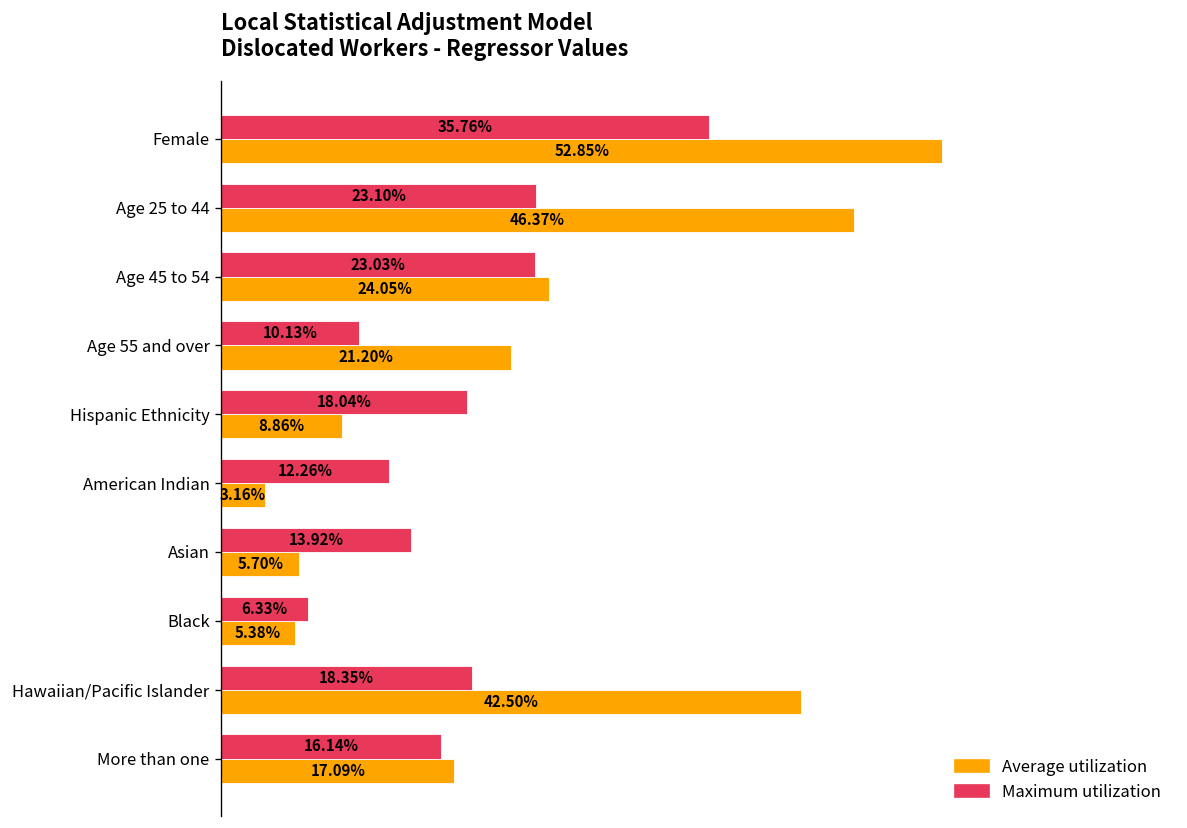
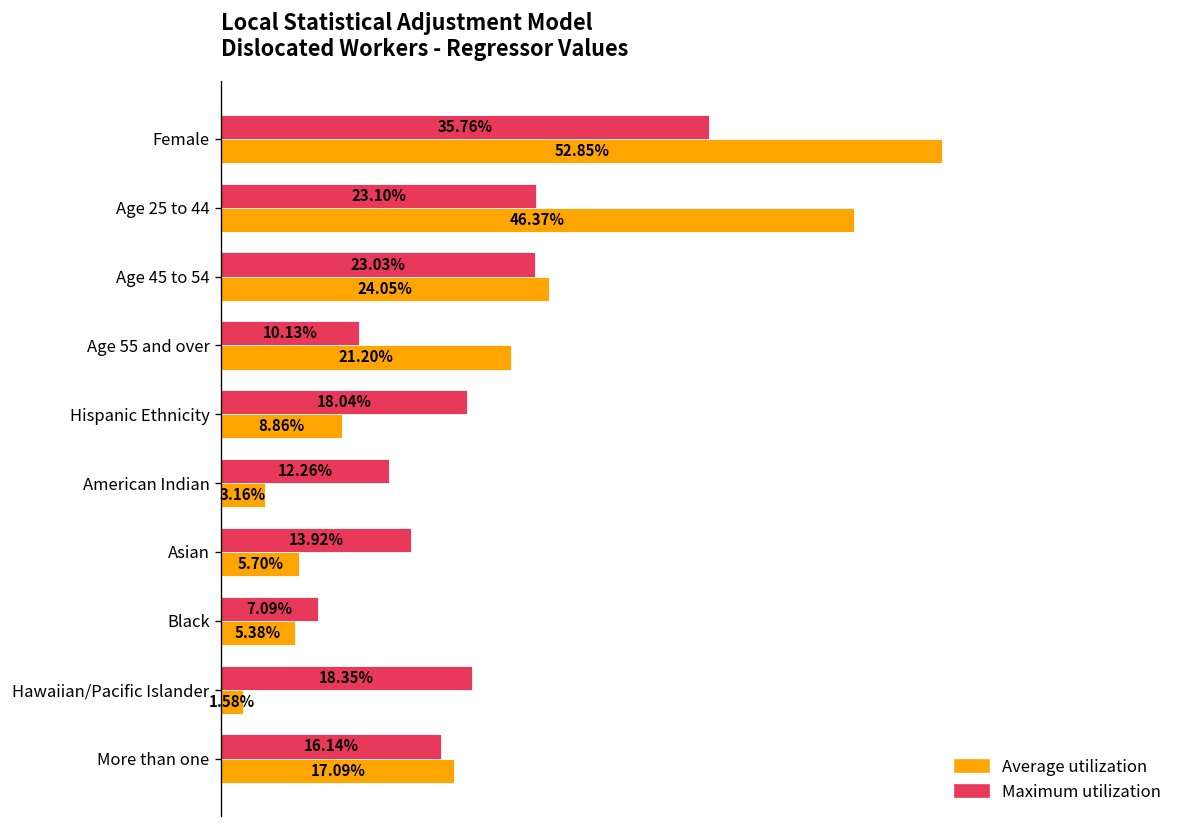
Maximum utilization, Black: 6.33% -> 7.09%
Average utilization, Hawaiian/Pacific Islander: 42.50% -> 1.58%
